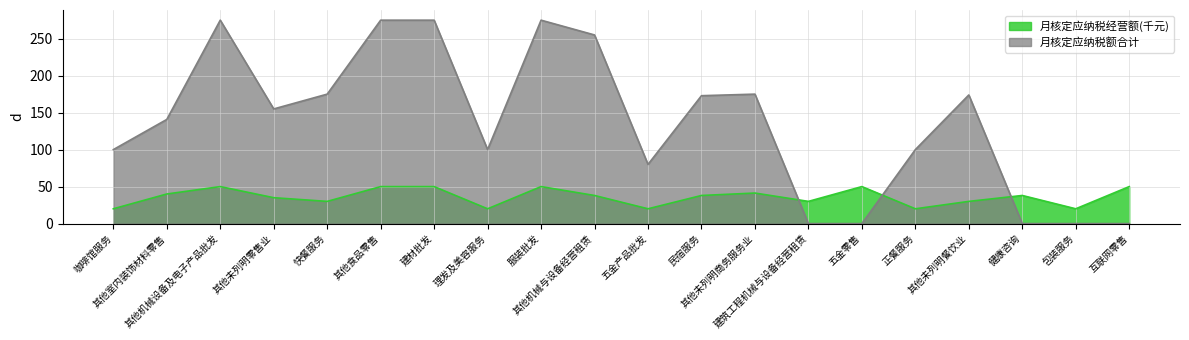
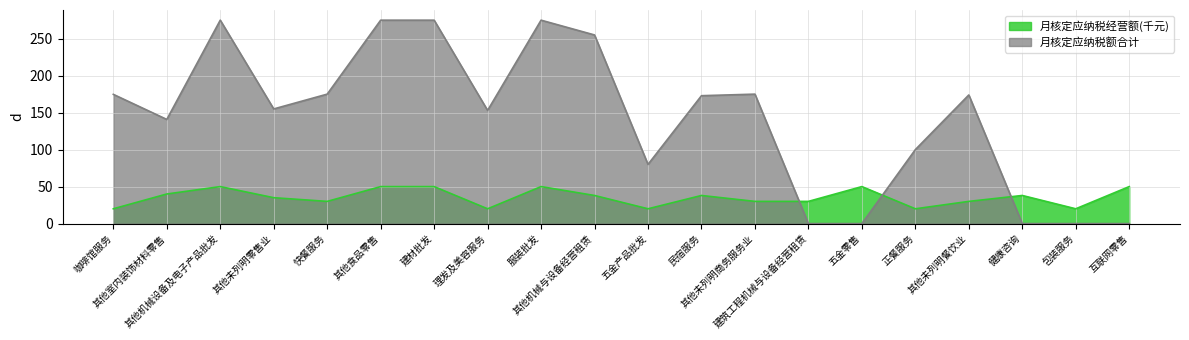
月核定应纳税额合计, 咖啡馆服务: 100 -> 170
月核定应纳税额合计, 理发及美容服务: 100 -> 150
月核定应纳税经营额(千元), 其他未列明商务服务业: 40 -> 30
